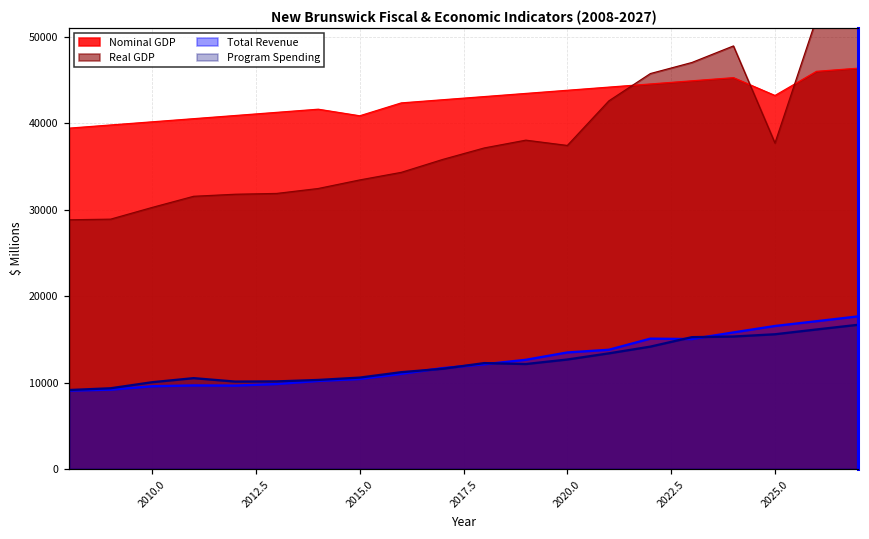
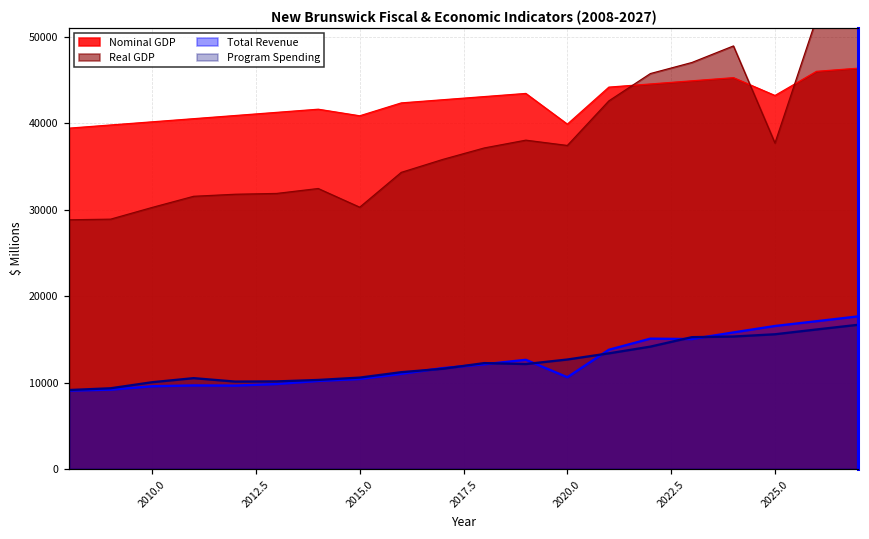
Real GDP, 2015.0: 33000 -> 30000
Nominal GDP, 2020.0: 44000 -> 40000
Total Revenue, 2020.0: 13000 -> 11000
